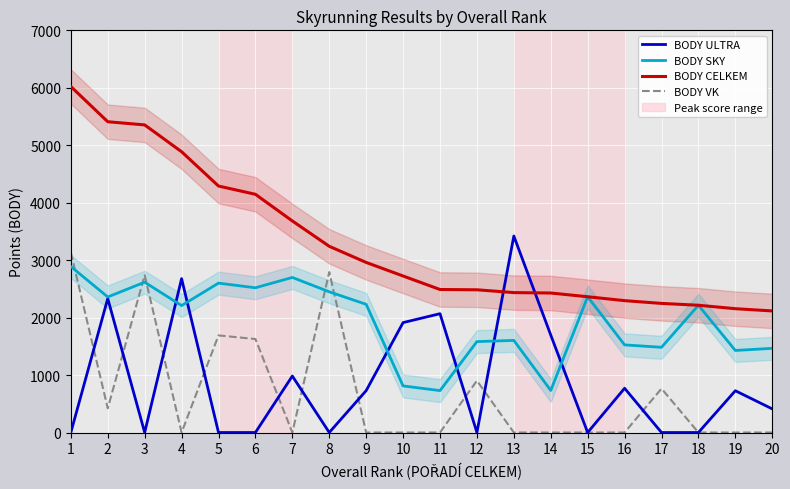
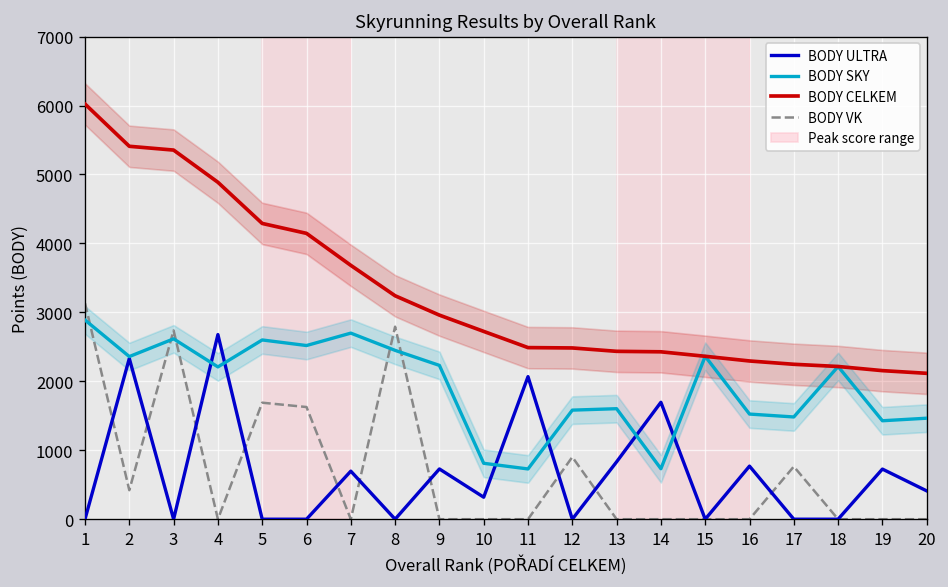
BODY ULTRA, 7: 1000 -> 700
BODY ULTRA, 10: 1900 -> 300
BODY ULTRA, 13: 3400 -> 800
